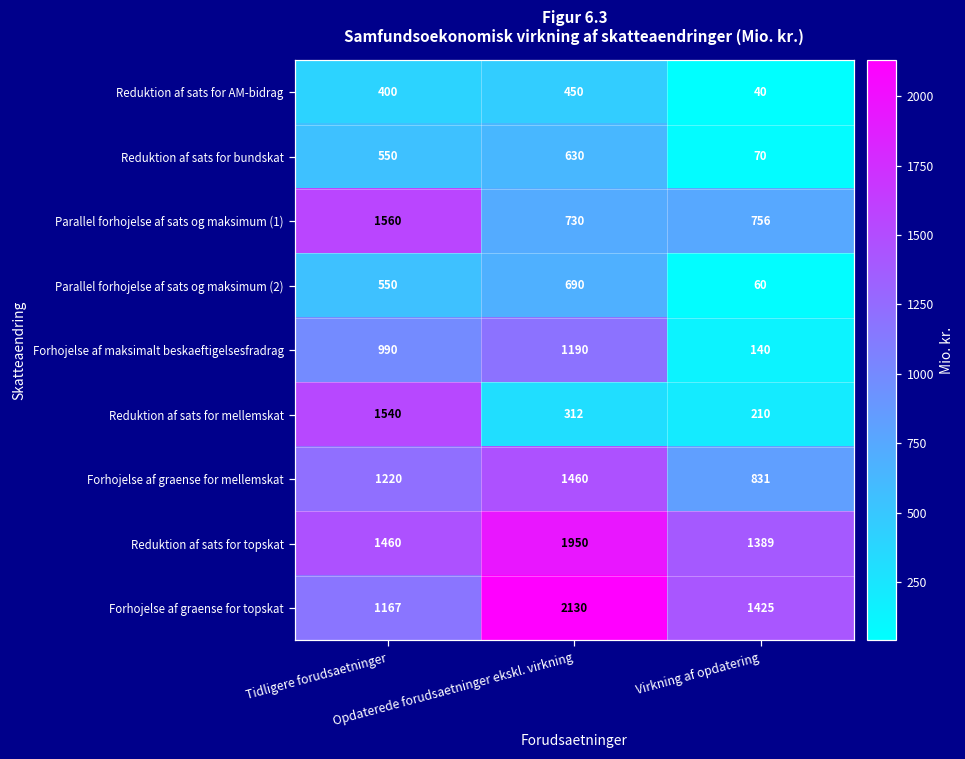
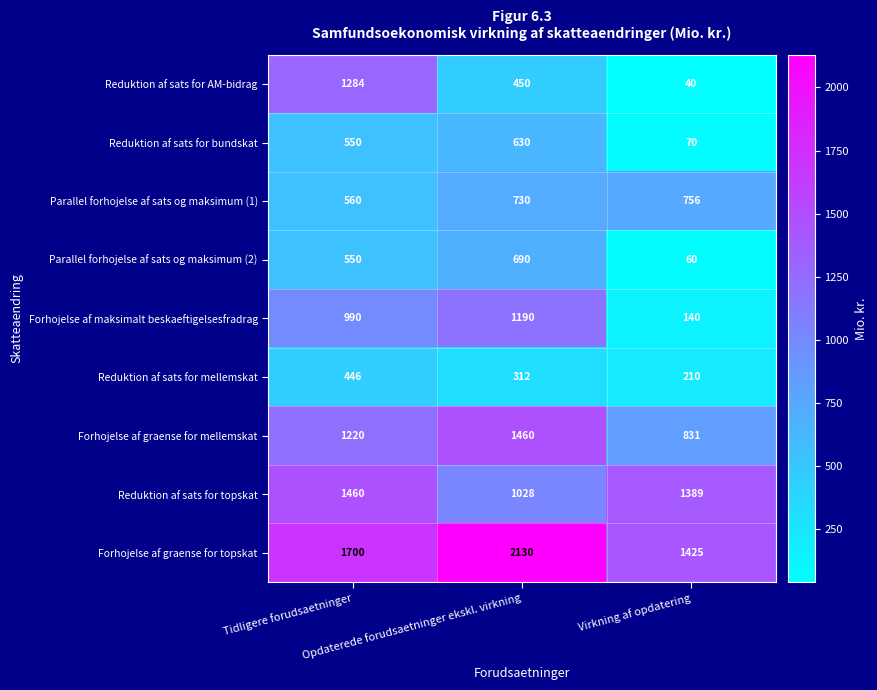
Reduktion af sats for AM-bidrag, Tidligere forudsaetninger: 400 -> 1284
Parallel forhojelse af sats og maksimum (1), Tidligere forudsaetninger: 1560 -> 560
Reduktion af sats for mellemskat, Tidligere forudsaetninger: 1540 -> 446
Reduktion af sats for topskat, Opdaterede forudsaetninger ekskl. virkning: 1950 -> 1028
Forhojelse af graense for topskat, Tidligere forudsaetninger: 1167 -> 1700
